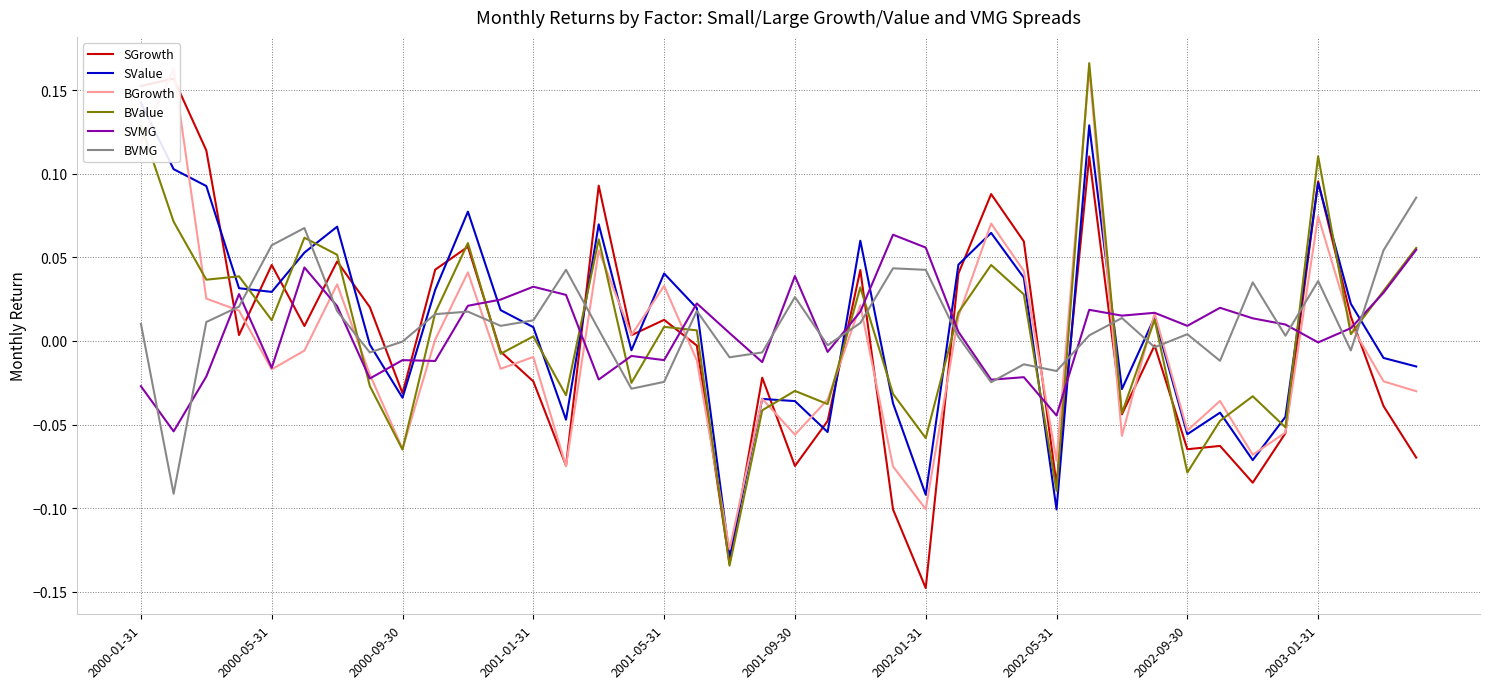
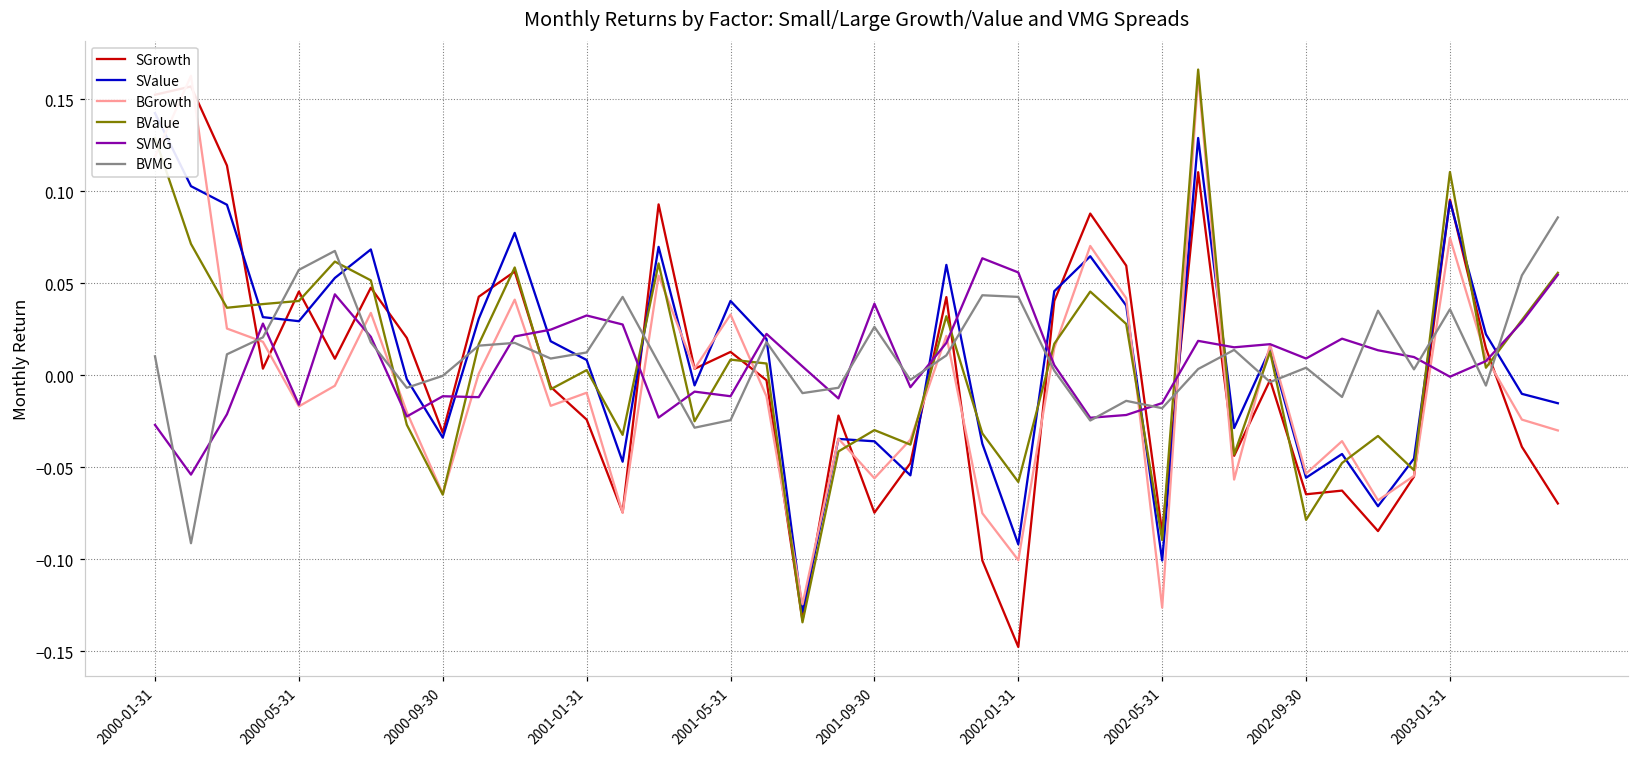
BValue, 2000-05-31: 0.012 -> 0.040
BGrowth, 2002-05-31: -0.072 -> -0.126
SVMG, 2002-05-31: -0.045 -> -0.015
